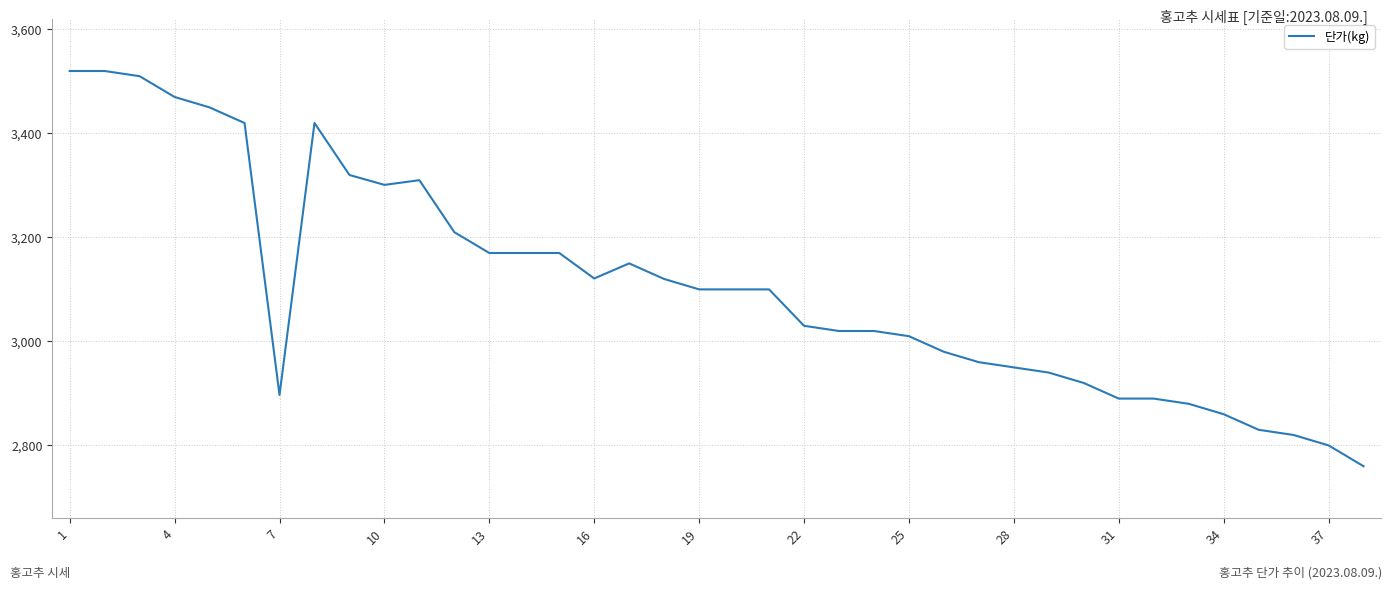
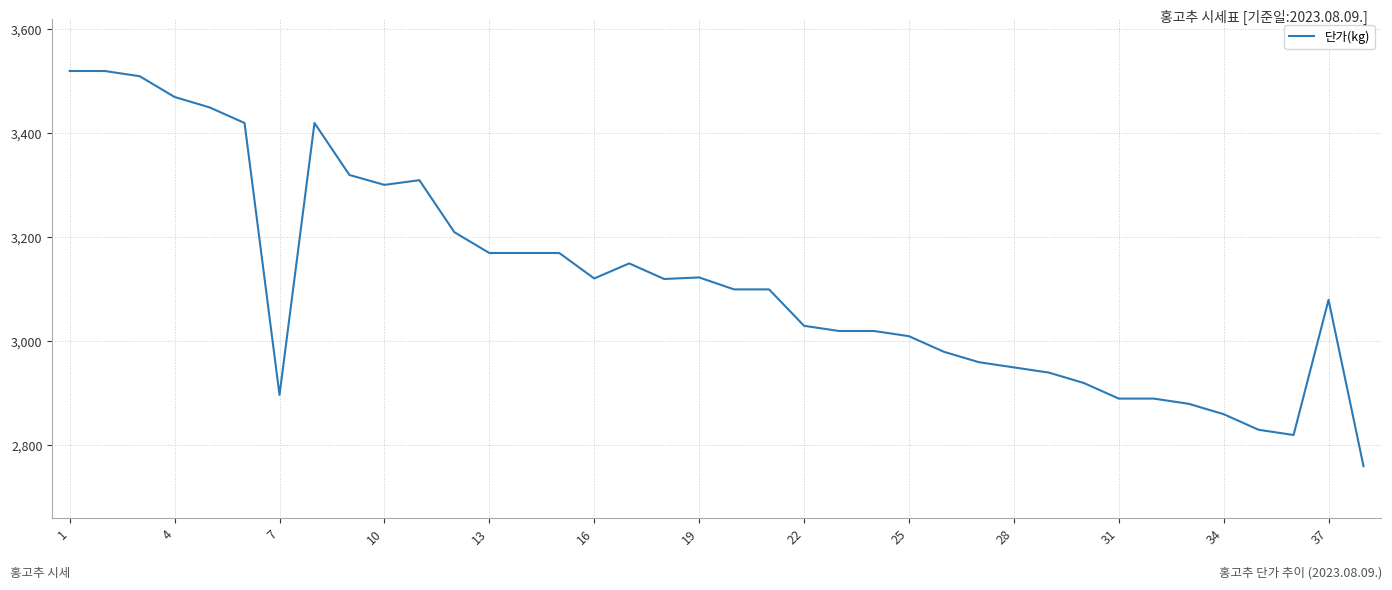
19: 3,100 -> 3,120
37: 2,800 -> 3,080
